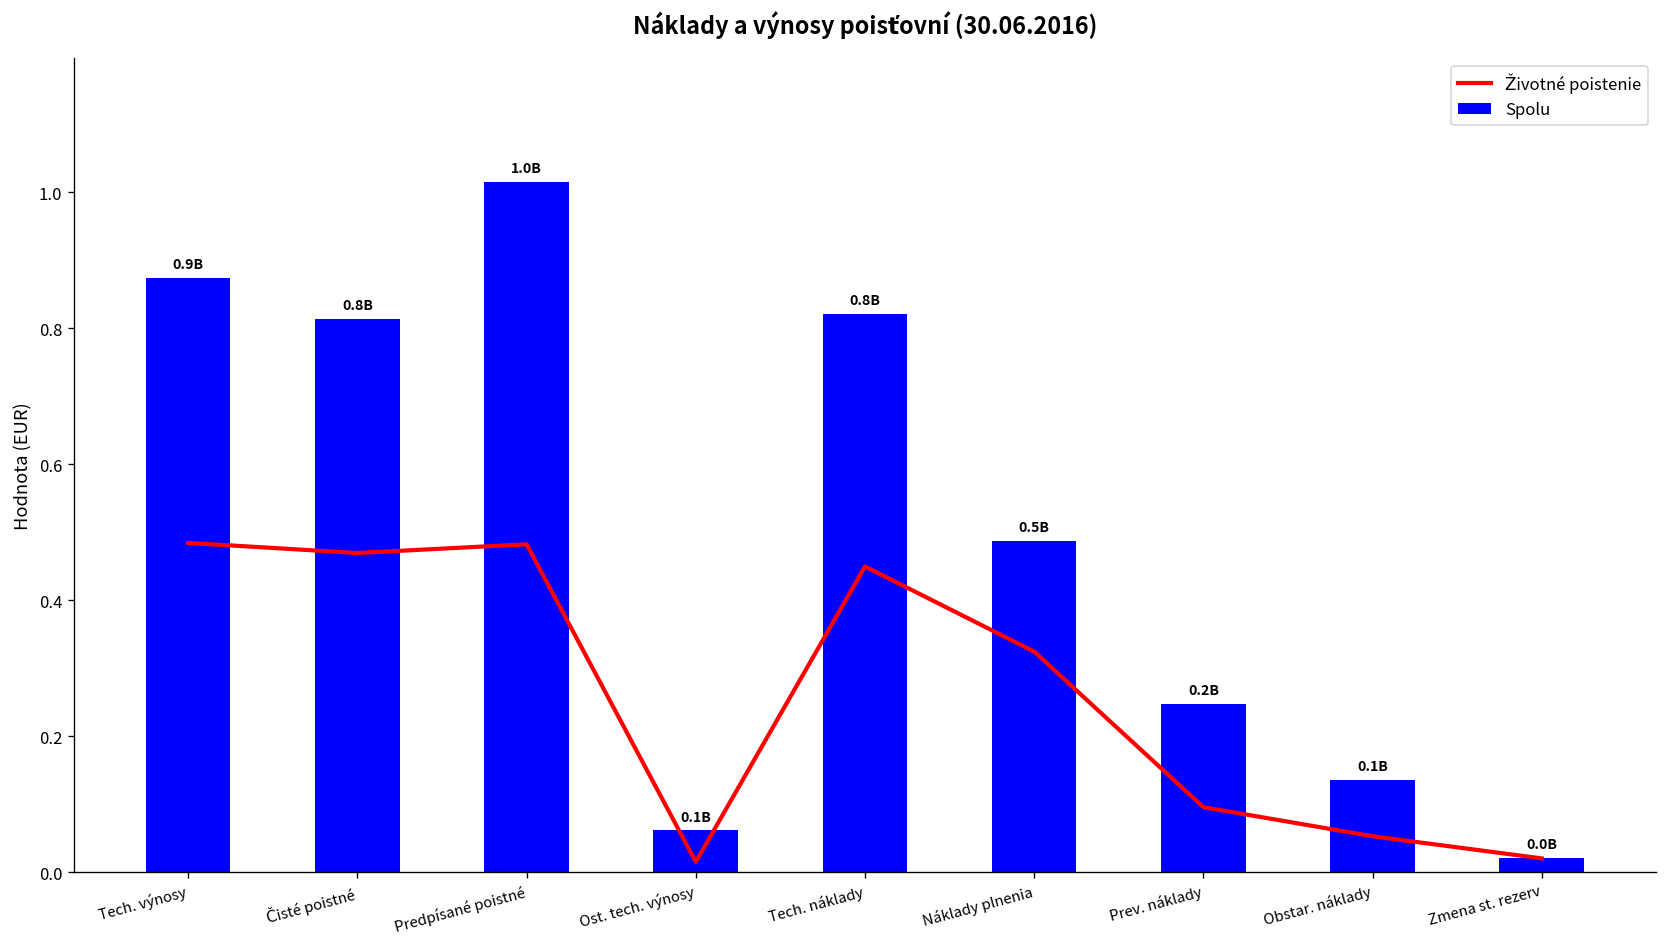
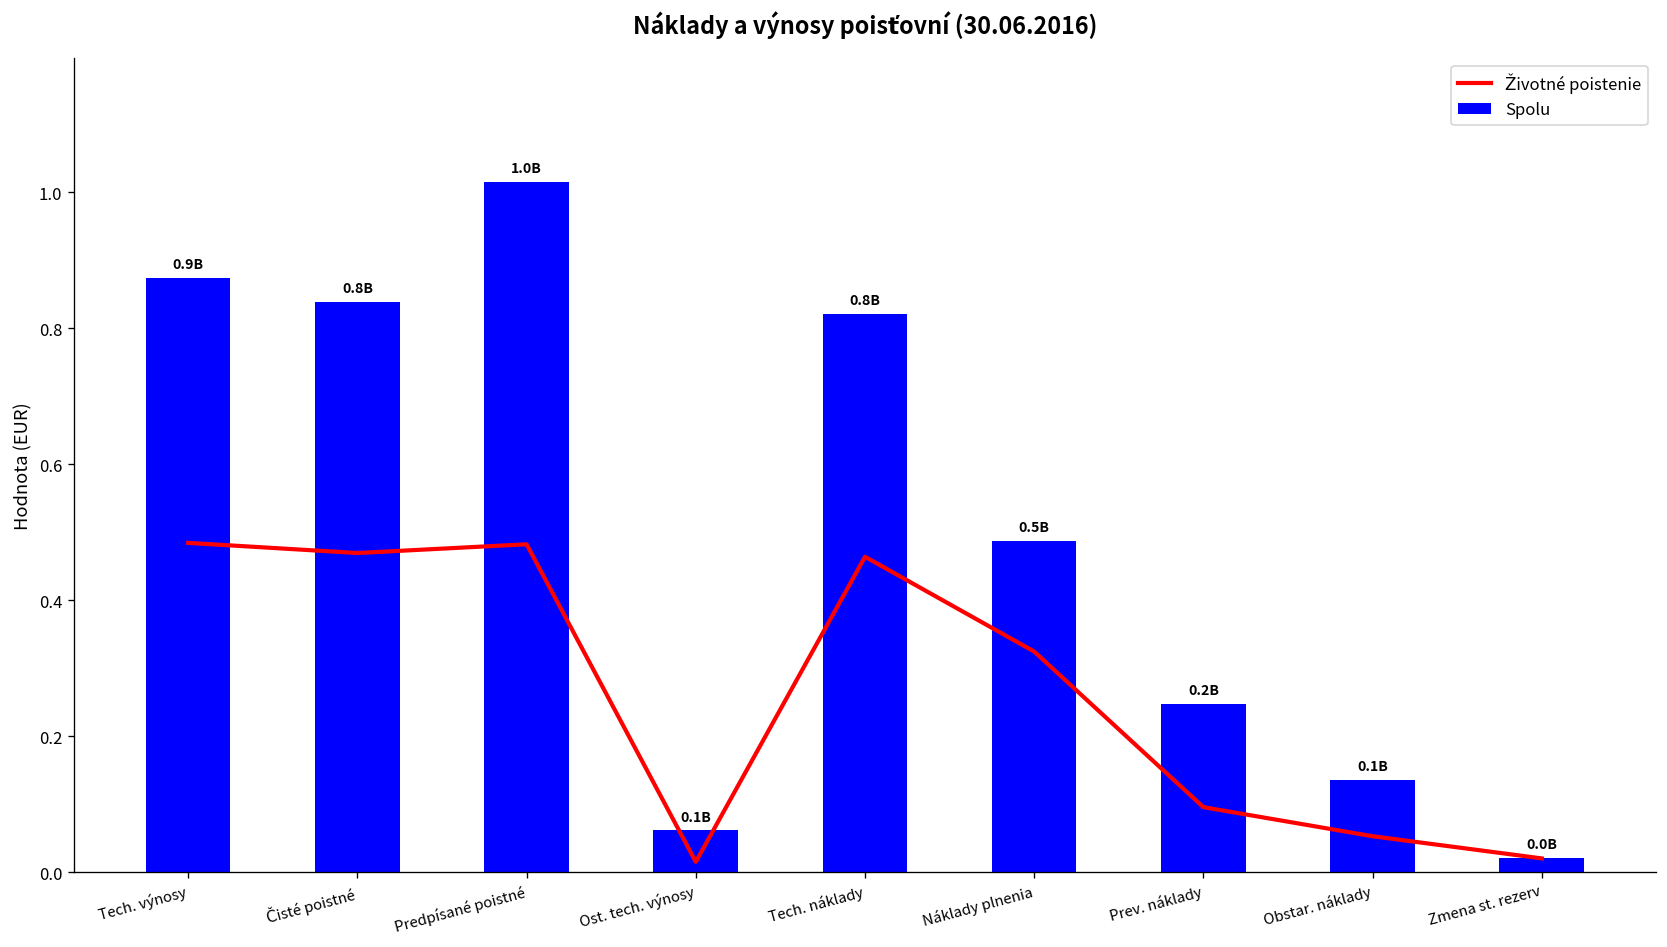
Spolu, Čisté poistné: 0.81 -> 0.84
Životné poistenie, Tech. náklady: 0.45 -> 0.46
